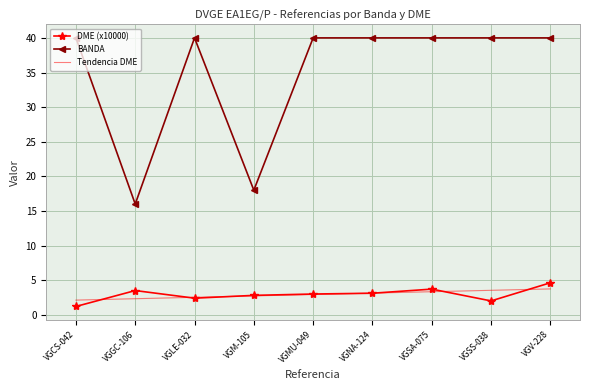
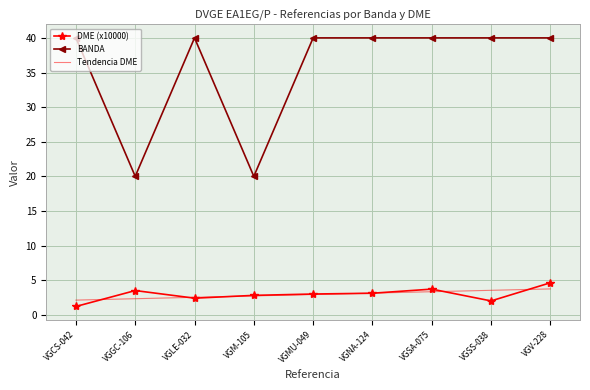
BANDA, VGGC-106: 16 -> 20
BANDA, VGM-105: 18 -> 20
